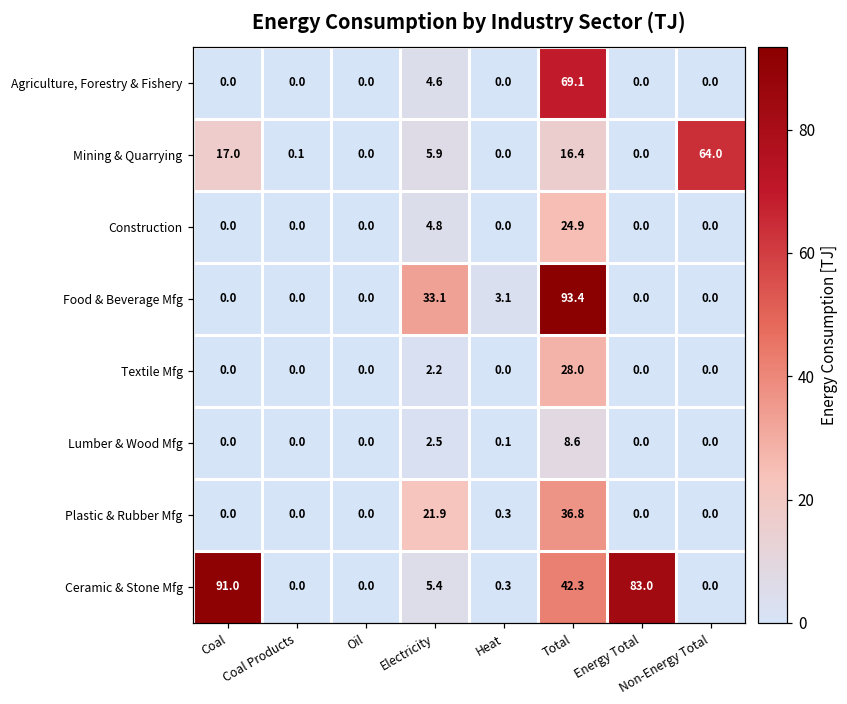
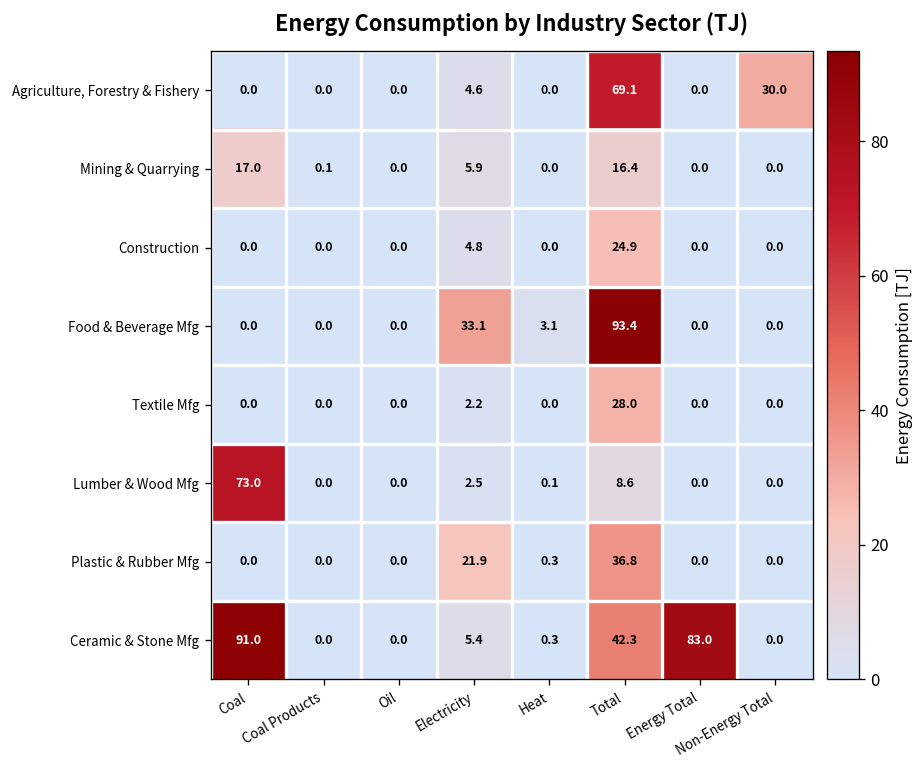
Agriculture, Forestry & Fishery, Non-Energy Total: 0.0 -> 30.0
Mining & Quarrying, Non-Energy Total: 64.0 -> 0.0
Lumber & Wood Mfg, Coal: 0.0 -> 73.0
